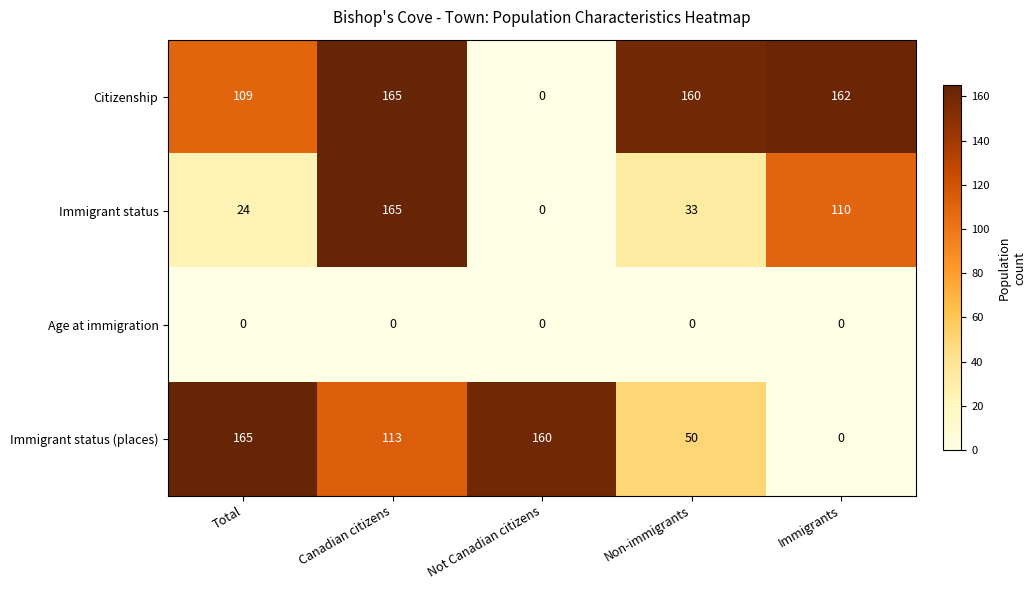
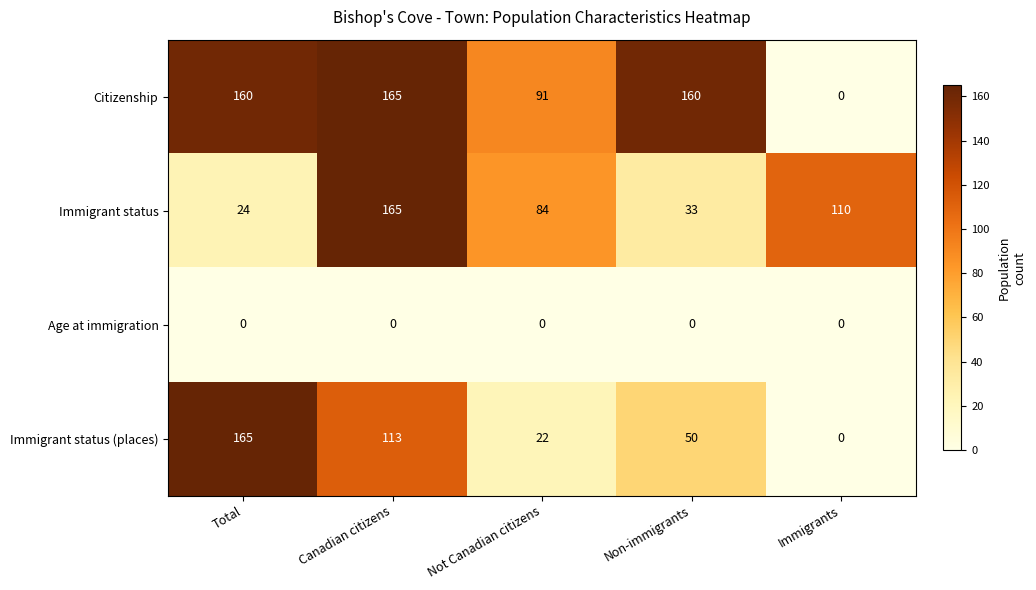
Citizenship, Total: 109 -> 160
Citizenship, Not Canadian citizens: 0 -> 91
Citizenship, Immigrants: 162 -> 0
Immigrant status, Not Canadian citizens: 0 -> 84
Immigrant status (places), Not Canadian citizens: 160 -> 22
